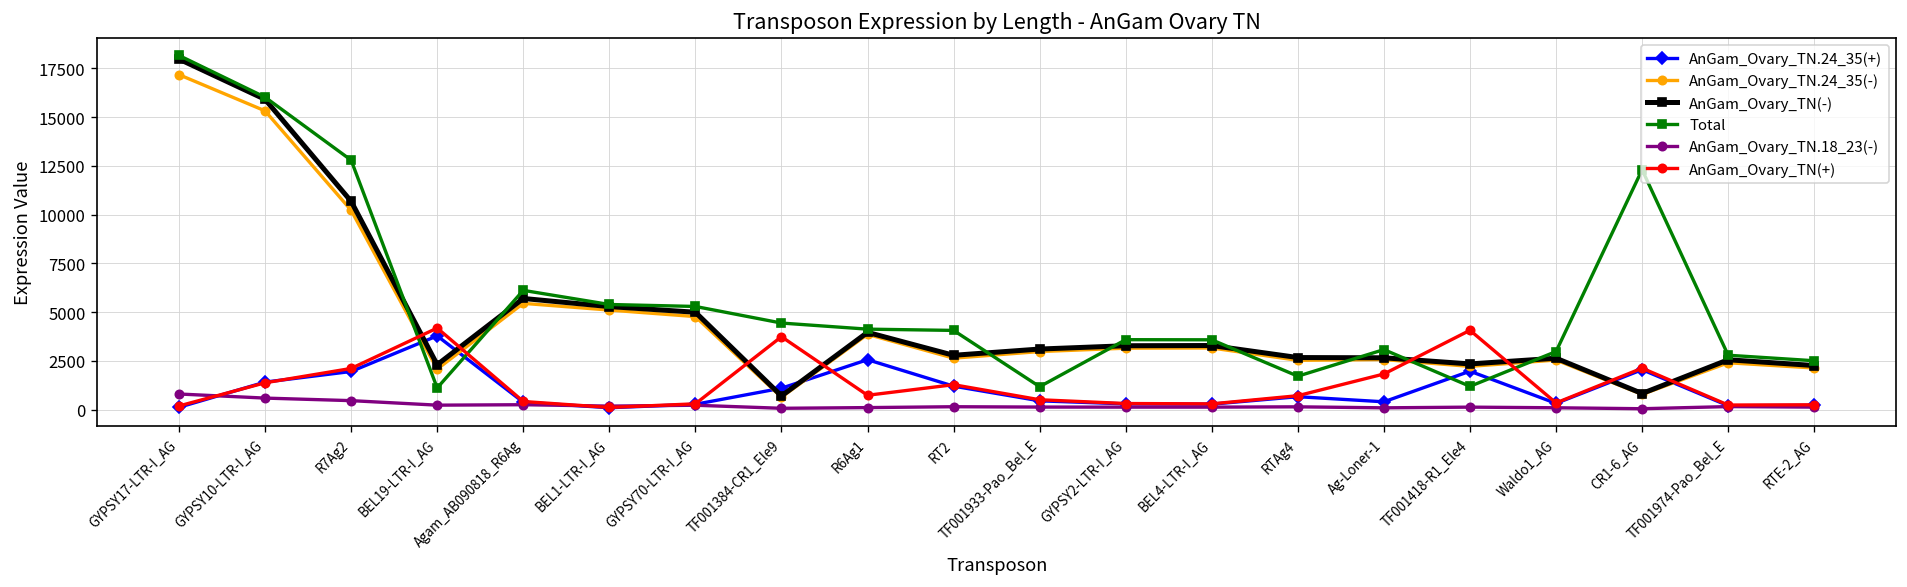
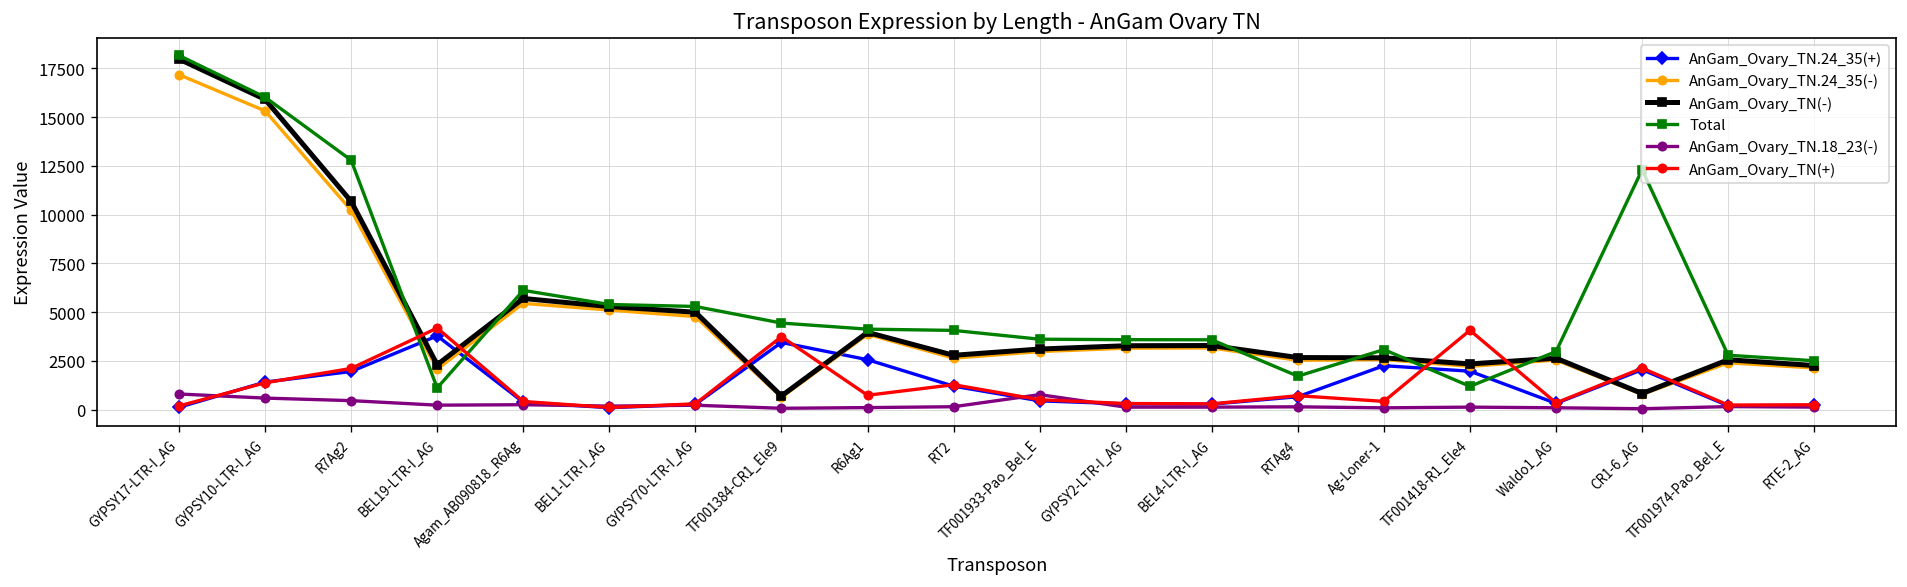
AnGam_Ovary_TN.24_35(+), TF001384-CR1_Ele9: 1100 -> 3400
Total, TF001933-Pao_Bel_E: 1200 -> 3600
AnGam_Ovary_TN.18_23(-), TF001933-Pao_Bel_E: 100 -> 800
AnGam_Ovary_TN.24_35(+), Ag-Loner-1: 400 -> 2300
AnGam_Ovary_TN(+), Ag-Loner-1: 1800 -> 400
